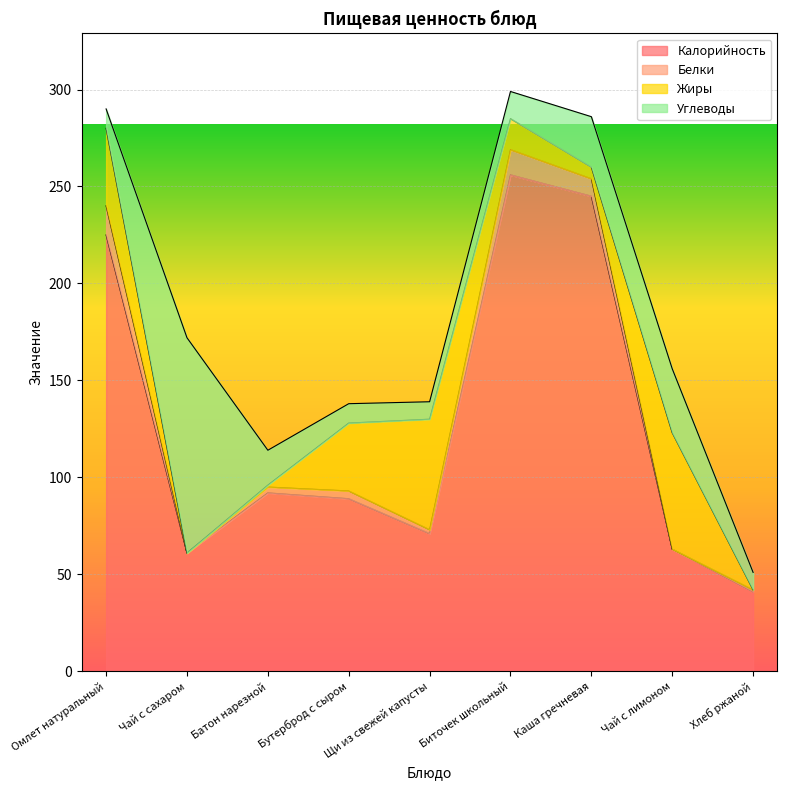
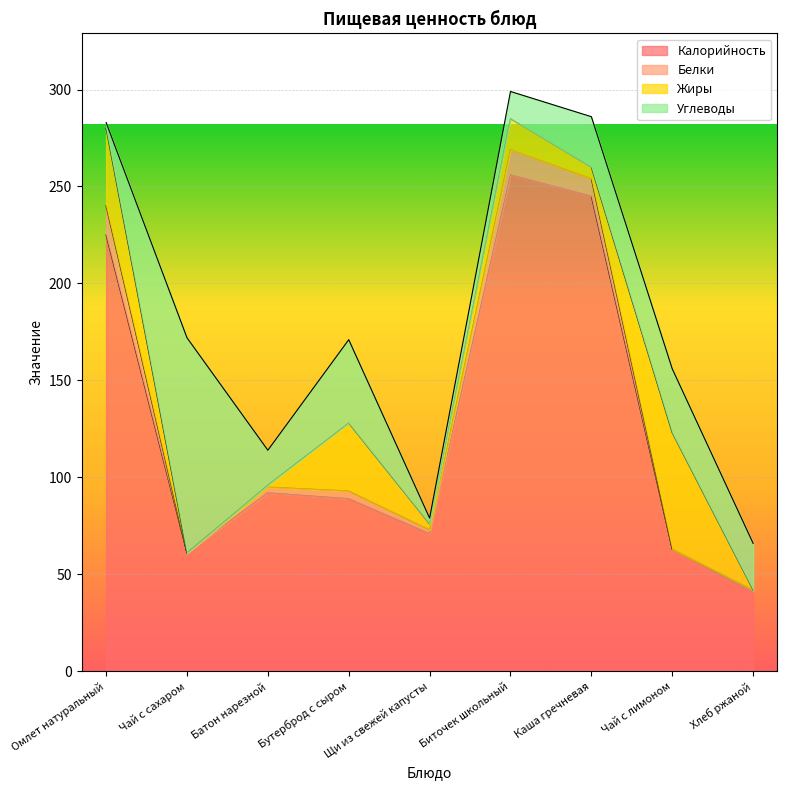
Углеводы, Омлет натуральный: 10 -> 3
Углеводы, Бутерброд с сыром: 10 -> 43
Жиры, Щи из свежей капусты: 57 -> 3
Углеводы, Щи из свежей капусты: 9 -> 3
Углеводы, Хлеб ржаной: 9 -> 24
